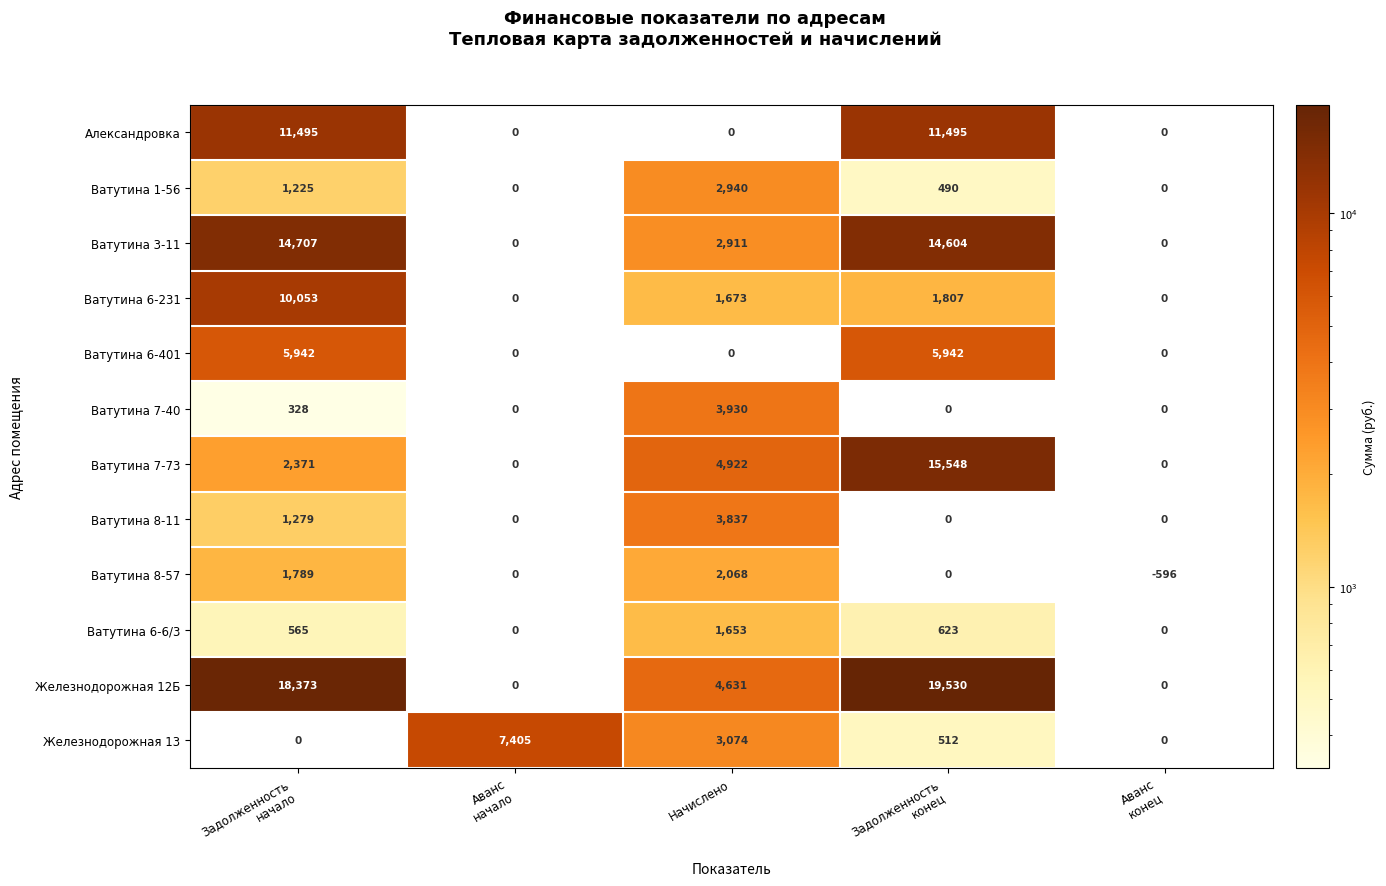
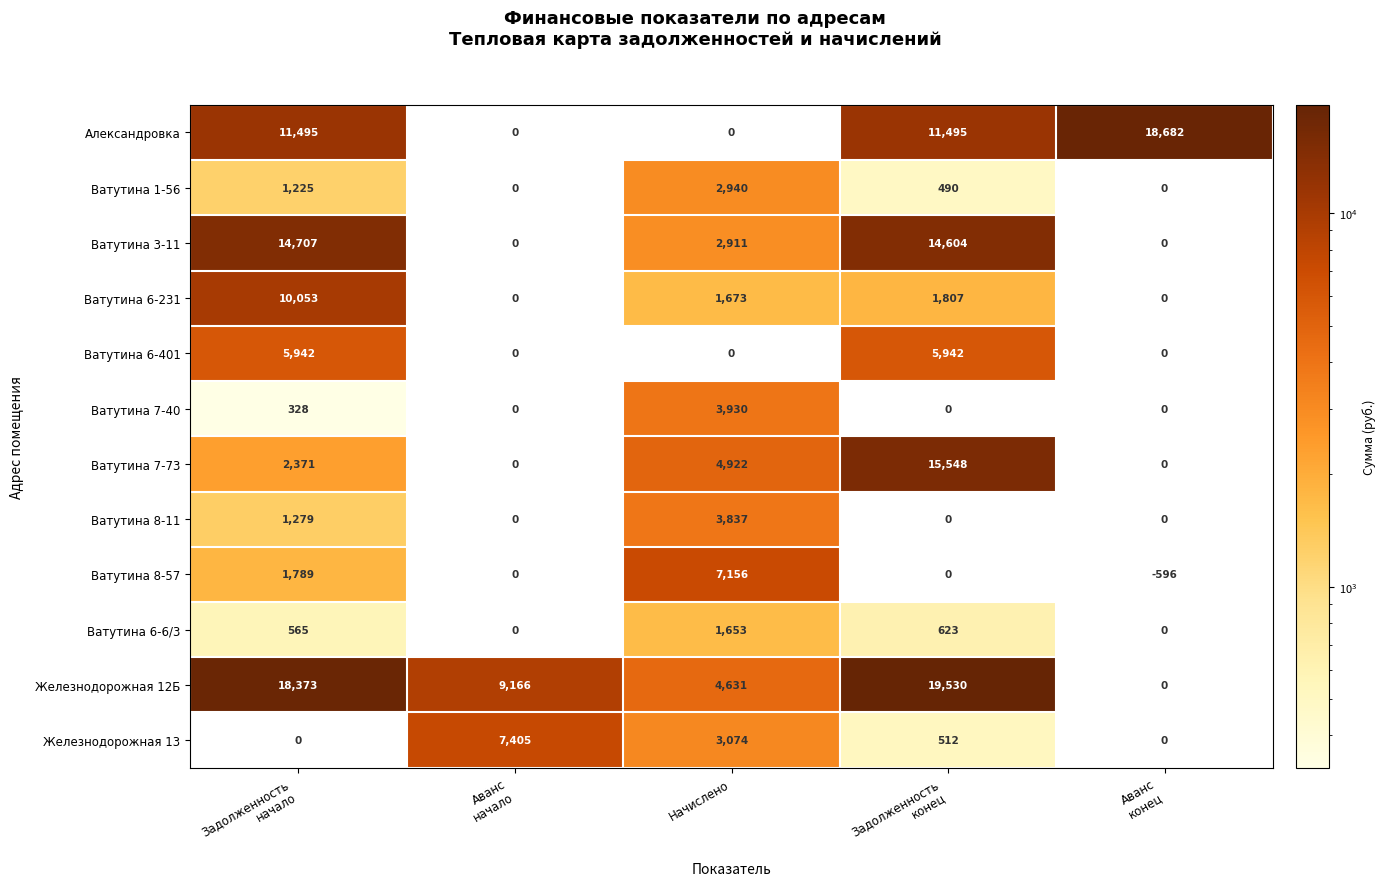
Александровка, Аванс конец: 0 -> 18,682
Ватутина 8-57, Начислено: 2,068 -> 7,156
Железнодорожная 12Б, Аванс начало: 0 -> 9,166
